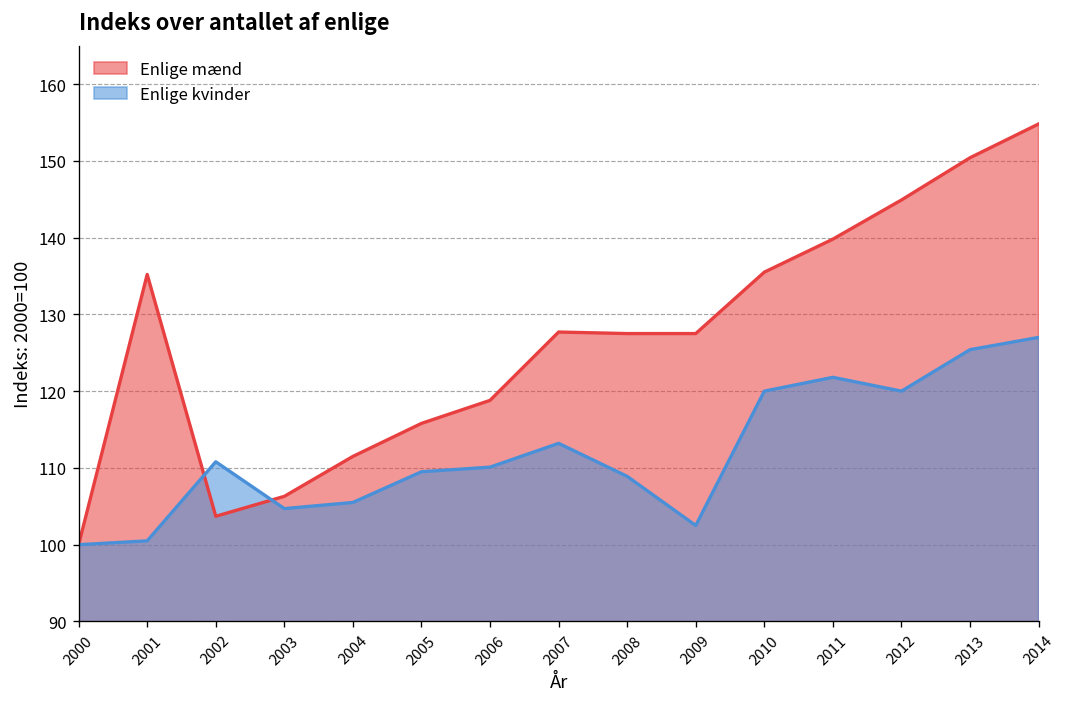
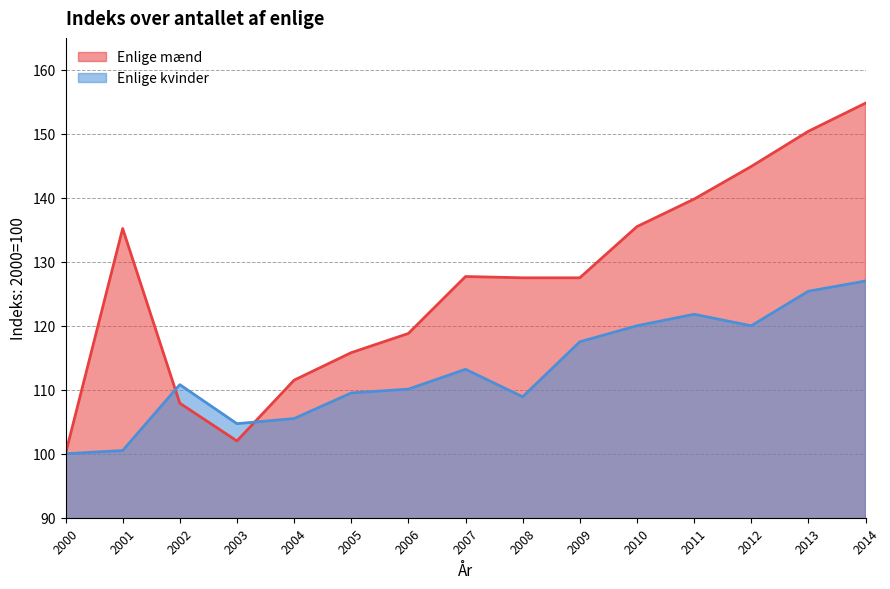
Enlige mænd, 2002: 104 -> 108
Enlige mænd, 2003: 106 -> 102
Enlige kvinder, 2009: 103 -> 118
